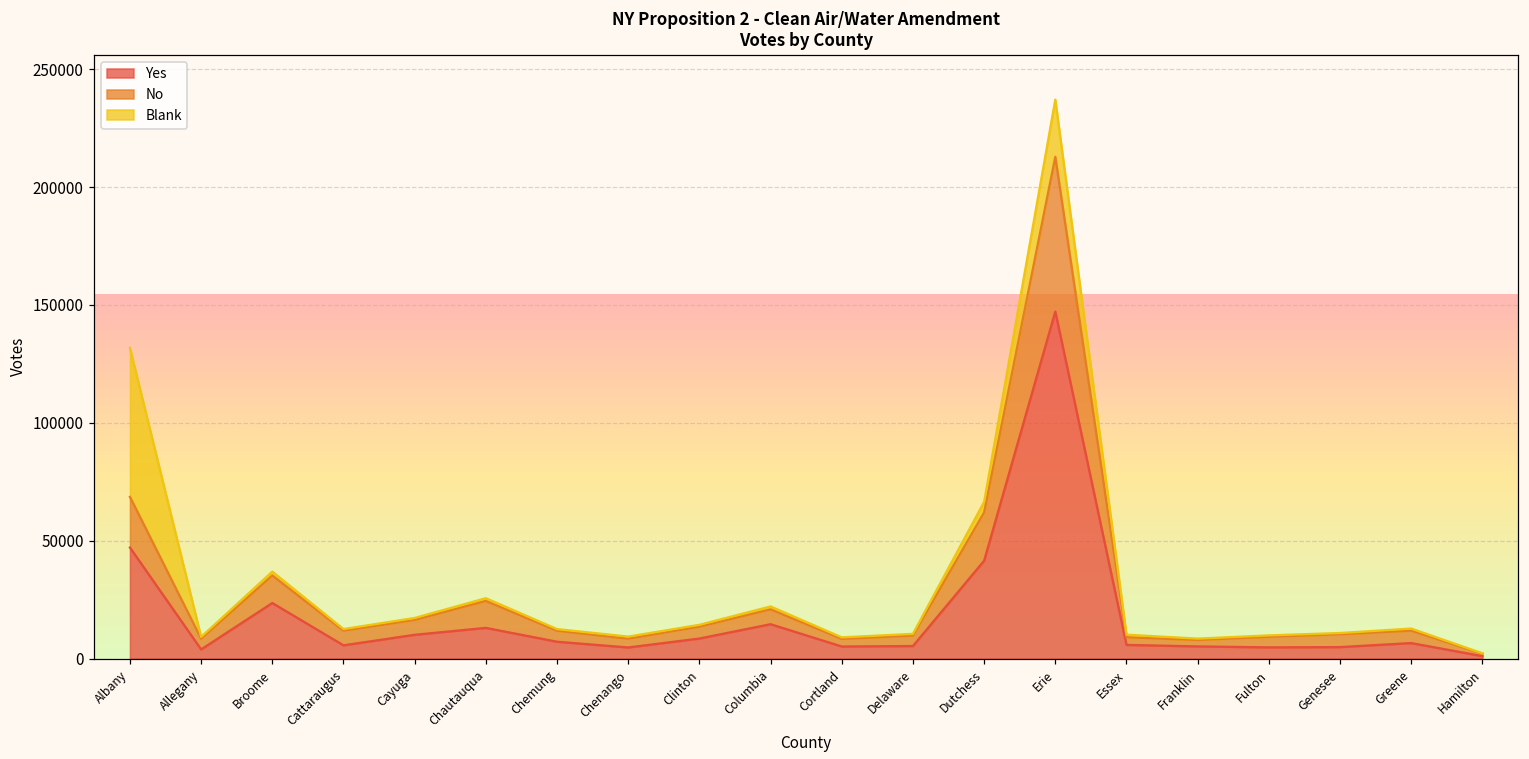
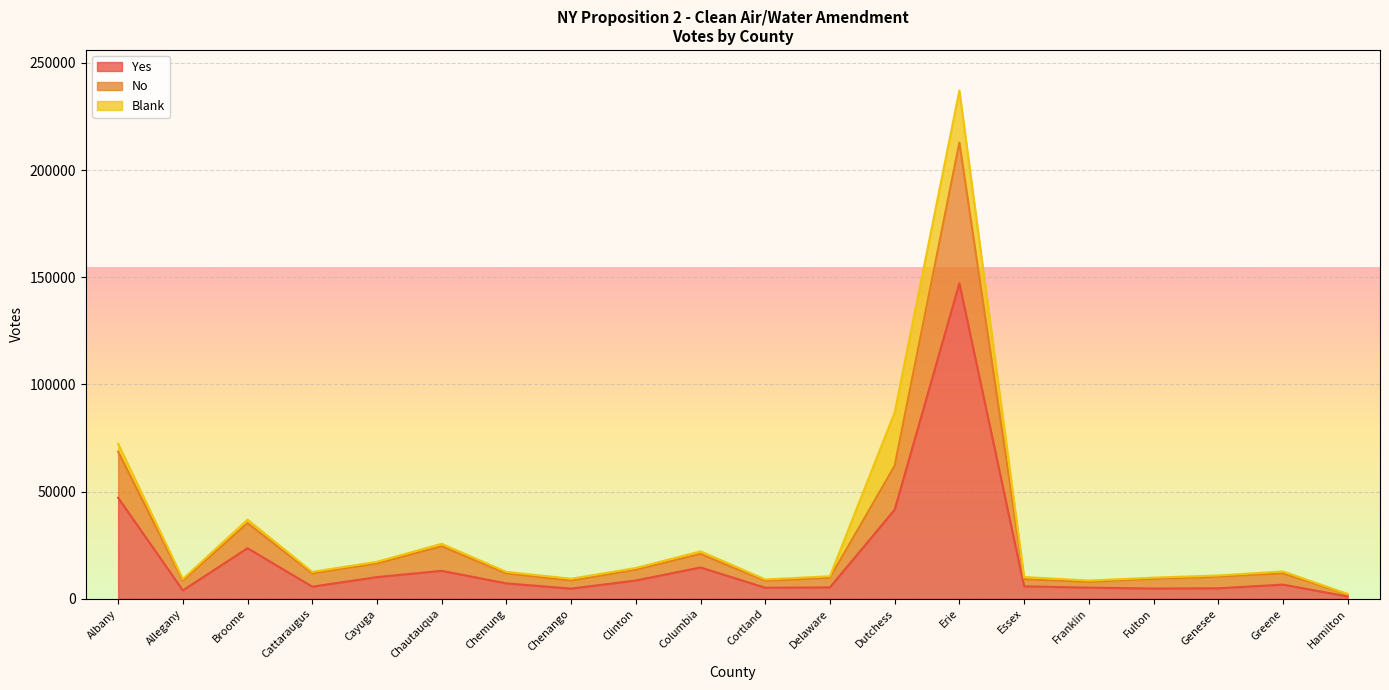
Blank, Albany: 63000 -> 4000
Blank, Dutchess: 4000 -> 25000
